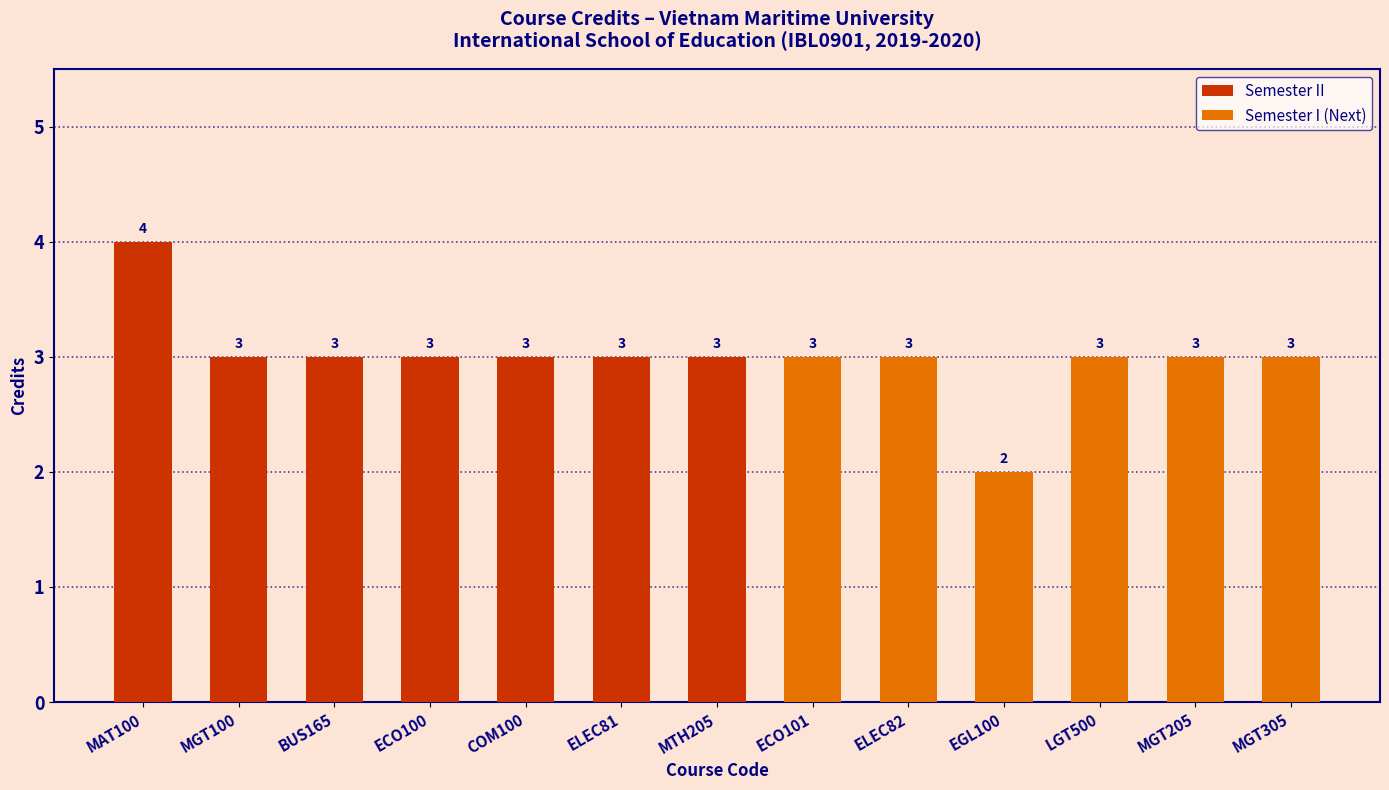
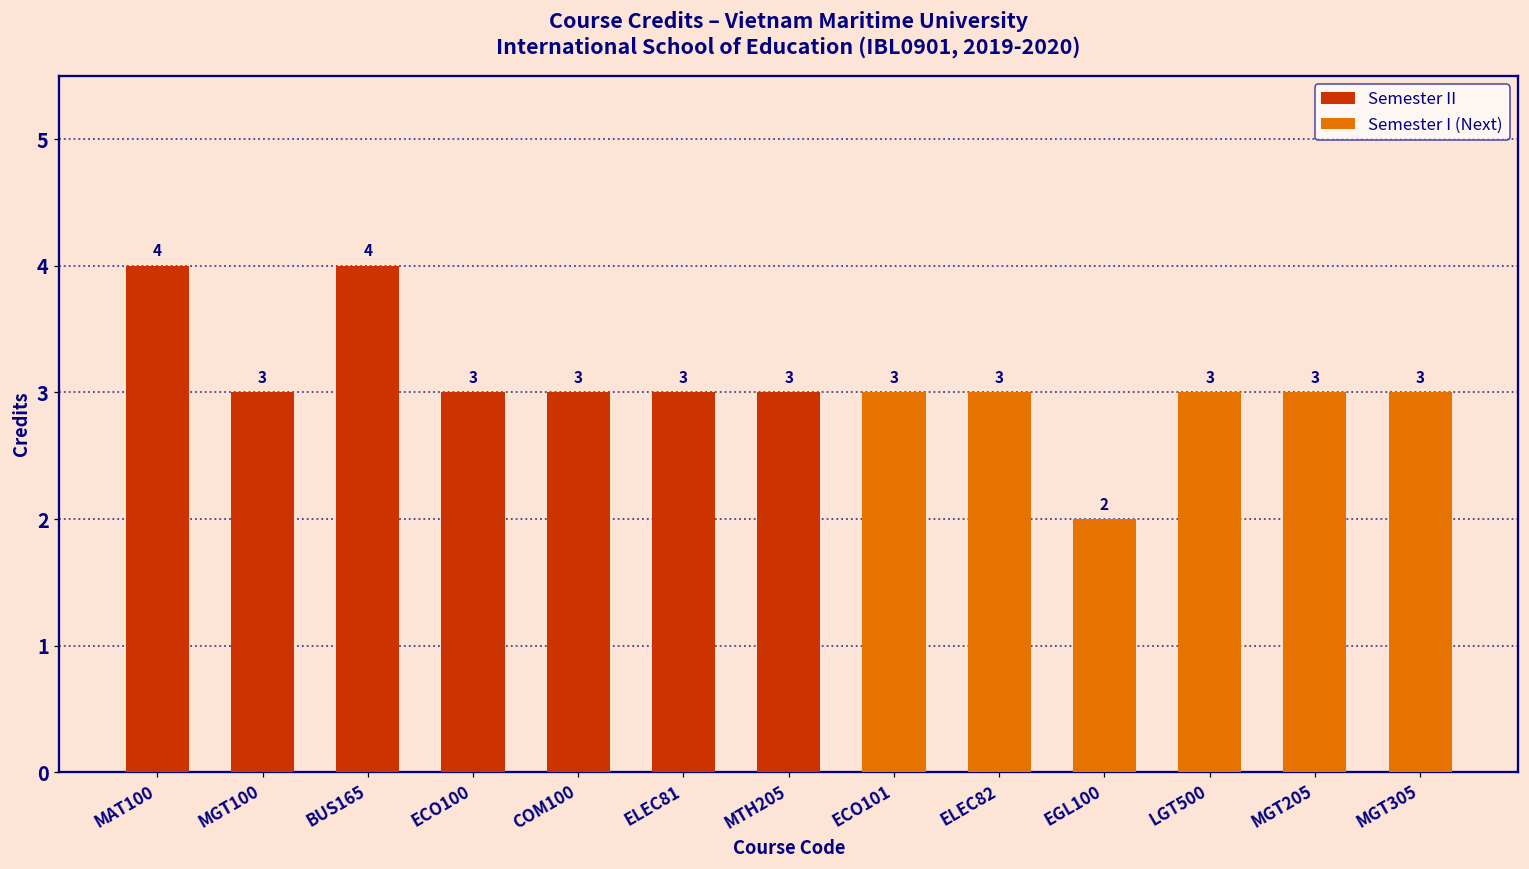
Semester II, BUS165: 3 -> 4
